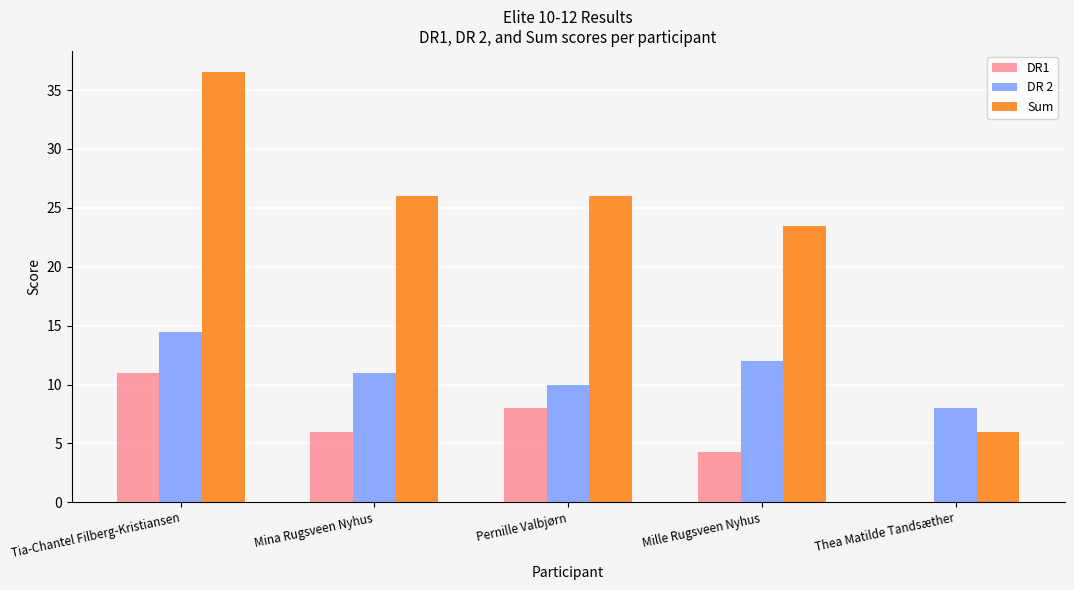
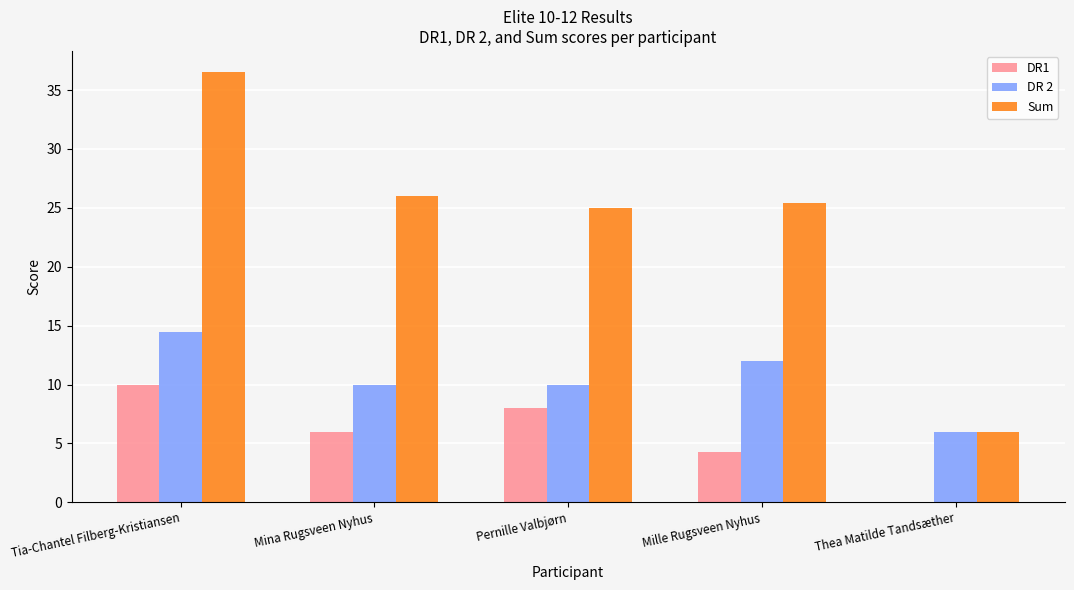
DR1, Tia-Chantel Filberg-Kristiansen: 11 -> 10
DR 2, Mina Rugsveen Nyhus: 11 -> 10
Sum, Pernille Valbjørn: 26 -> 25
Sum, Mille Rugsveen Nyhus: 23.5 -> 25.4
DR 2, Thea Matilde Tandsæther: 8 -> 6
